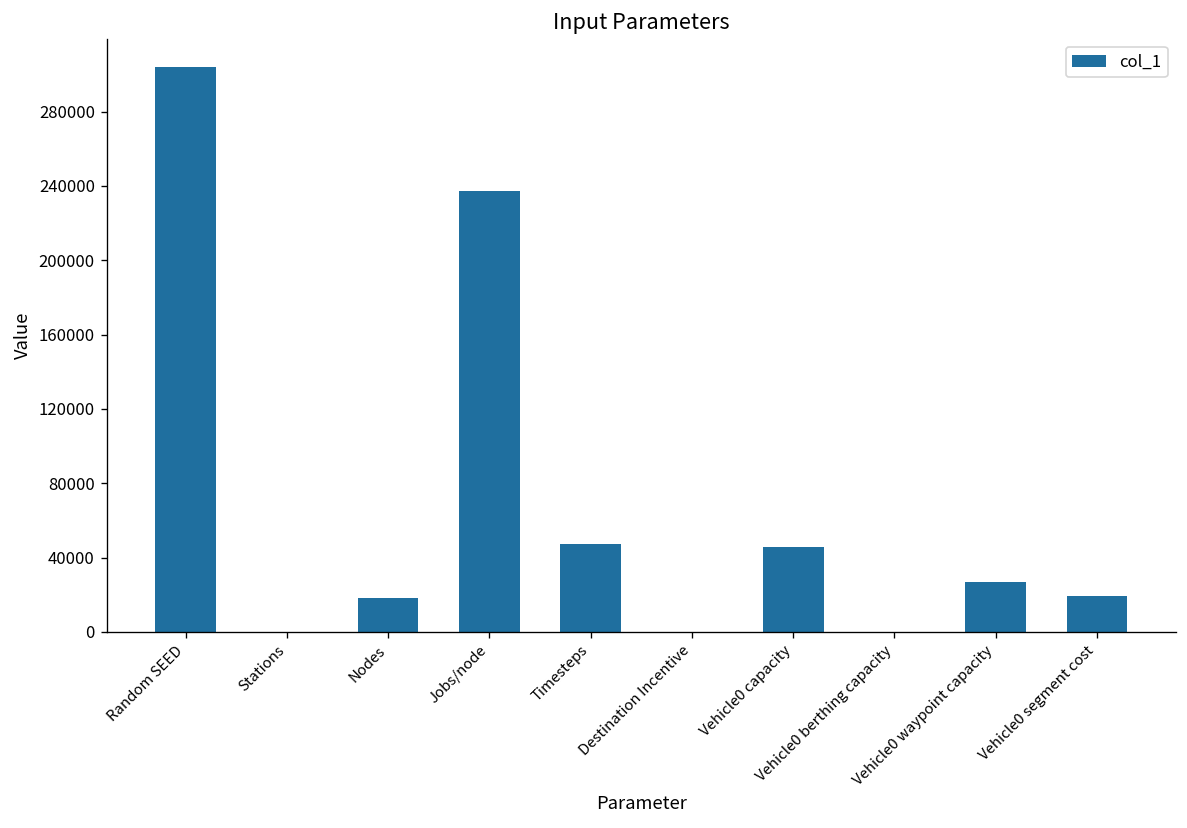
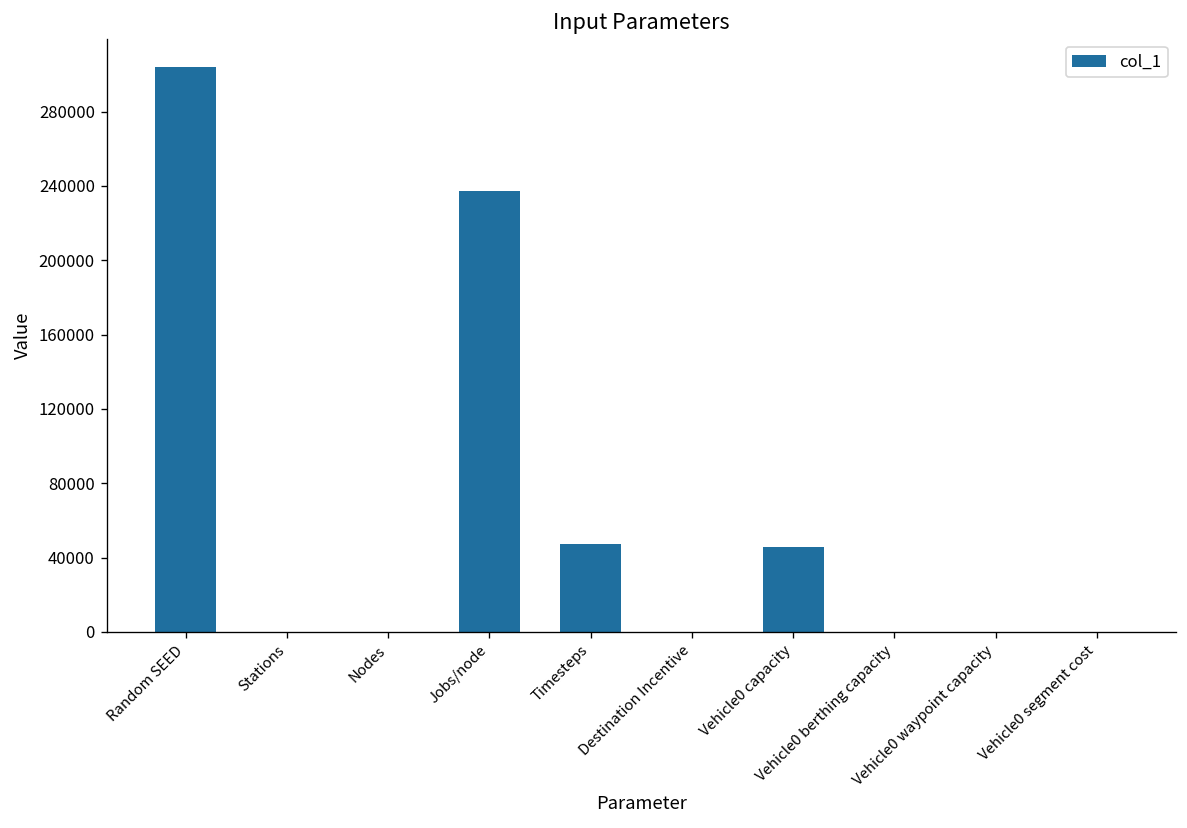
Nodes: 18000 -> 0
Vehicle0 waypoint capacity: 27000 -> 0
Vehicle0 segment cost: 19000 -> 0
